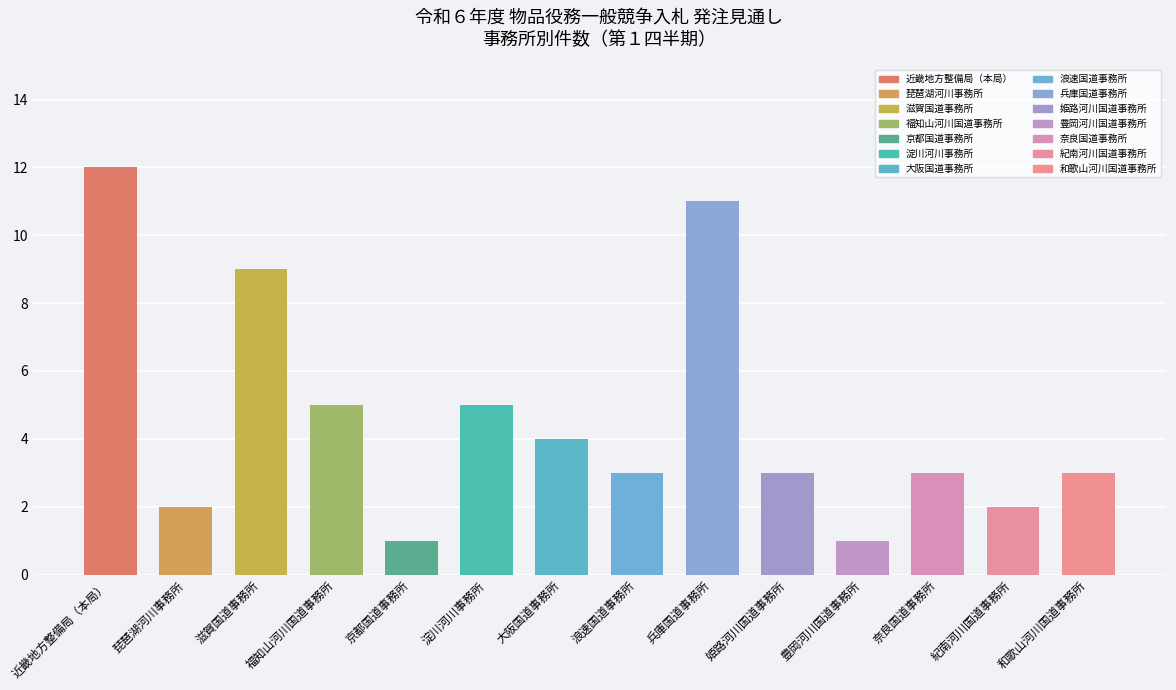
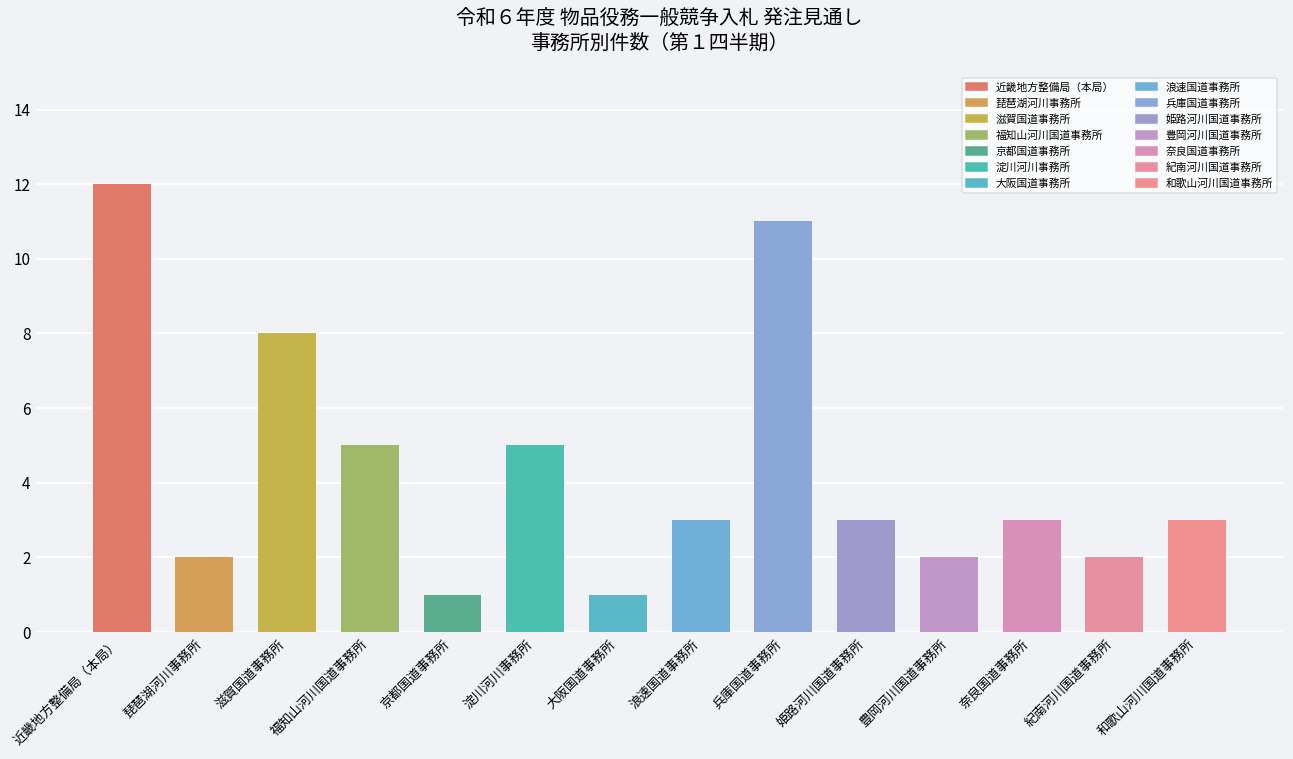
滋賀国道事務所: 9 -> 8
大阪国道事務所: 4 -> 1
豊岡河川国道事務所: 1 -> 2
